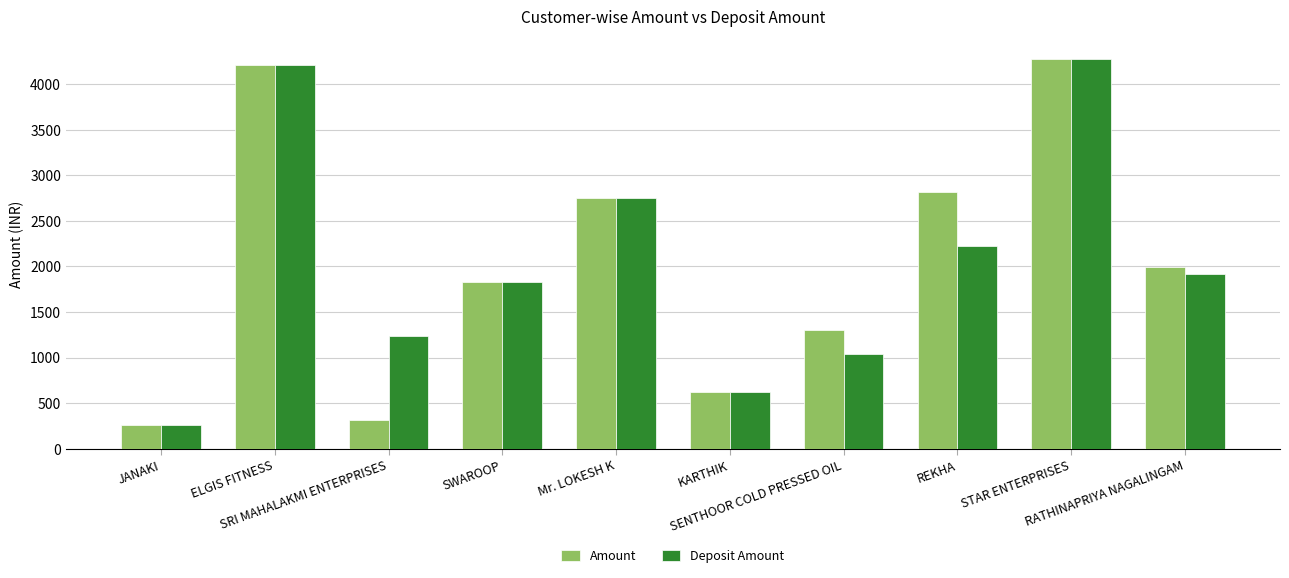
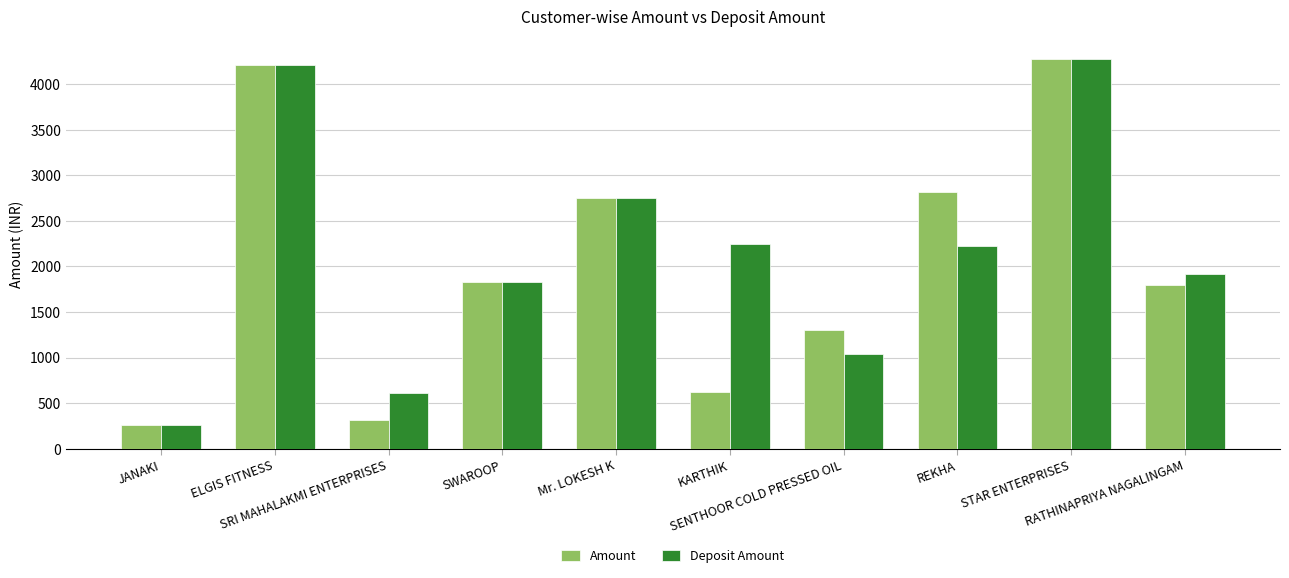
Deposit Amount, SRI MAHALAKMI ENTERPRISES: 1200 -> 600
Deposit Amount, KARTHIK: 600 -> 2200
Amount, RATHINAPRIYA NAGALINGAM: 2000 -> 1800
